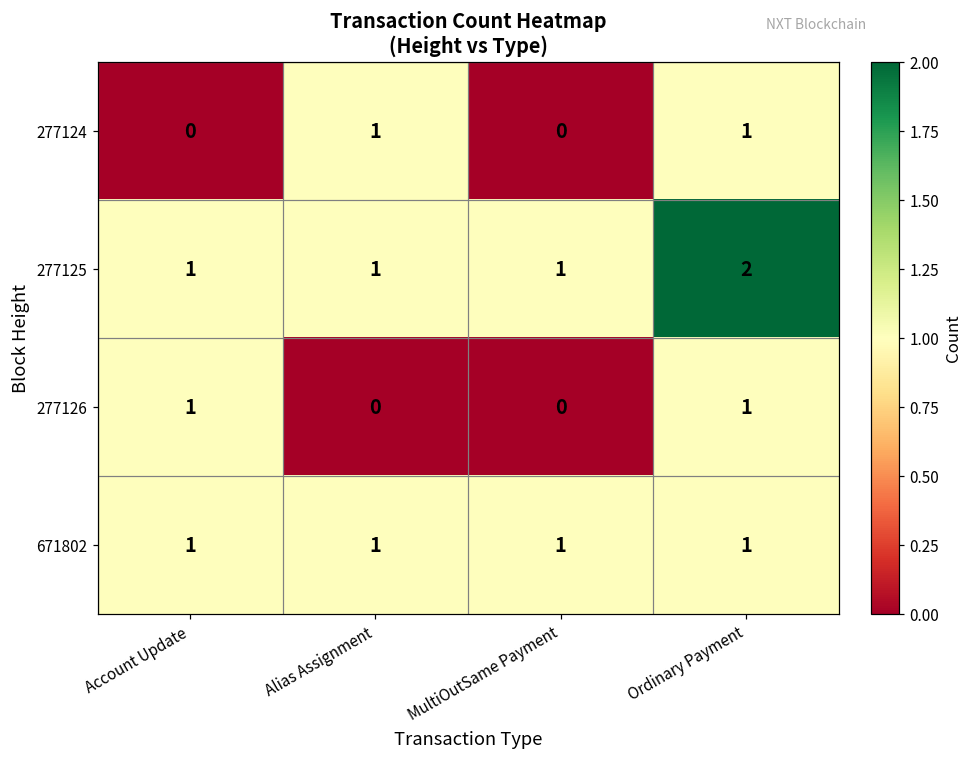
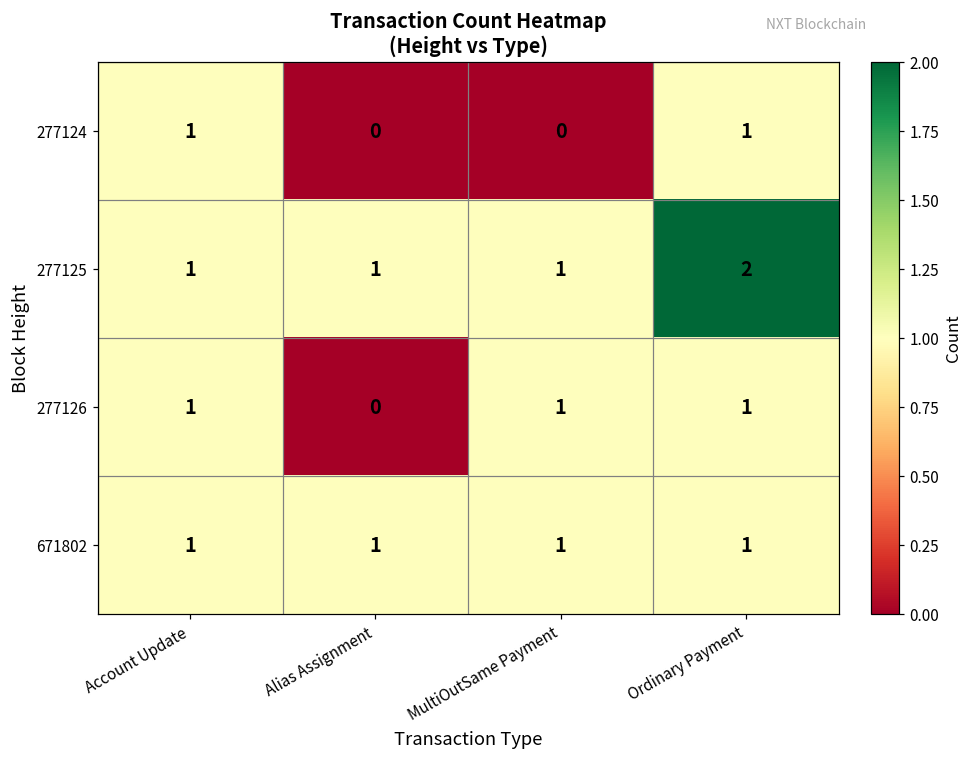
277124, Account Update: 0 -> 1
277124, Alias Assignment: 1 -> 0
277126, MultiOutSame Payment: 0 -> 1
